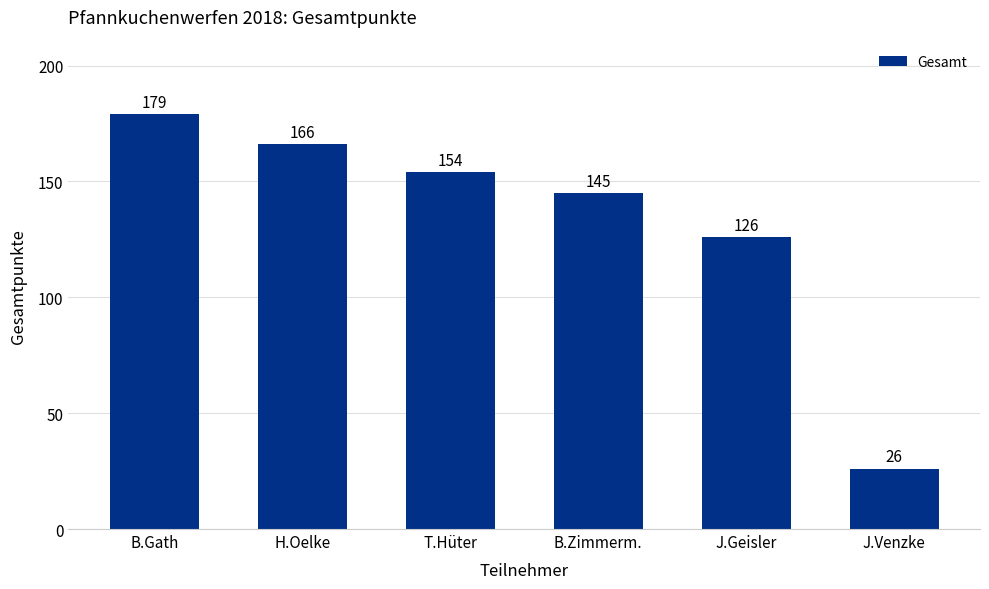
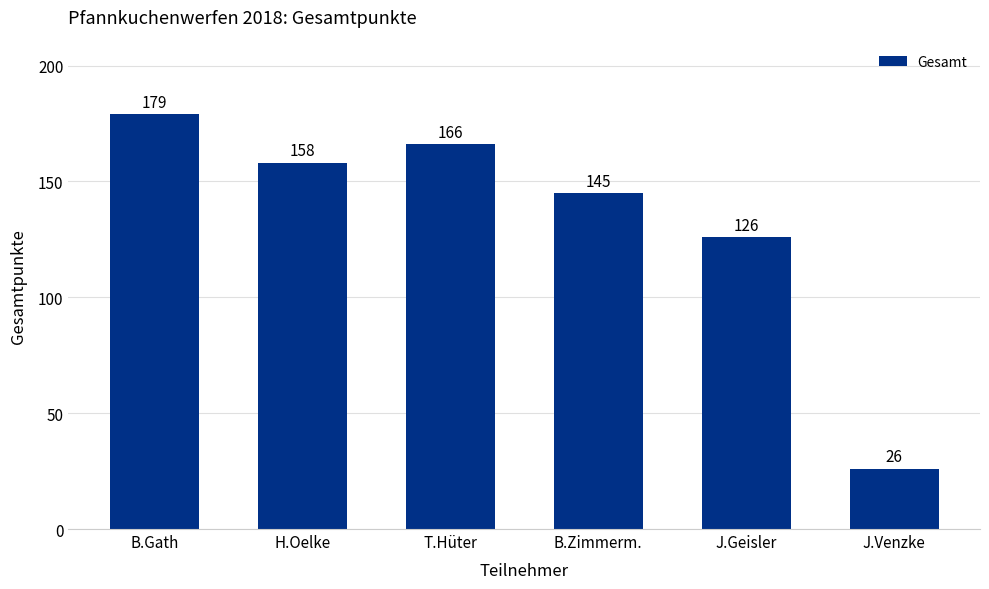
H.Oelke: 166 -> 158
T.Hüter: 154 -> 166
